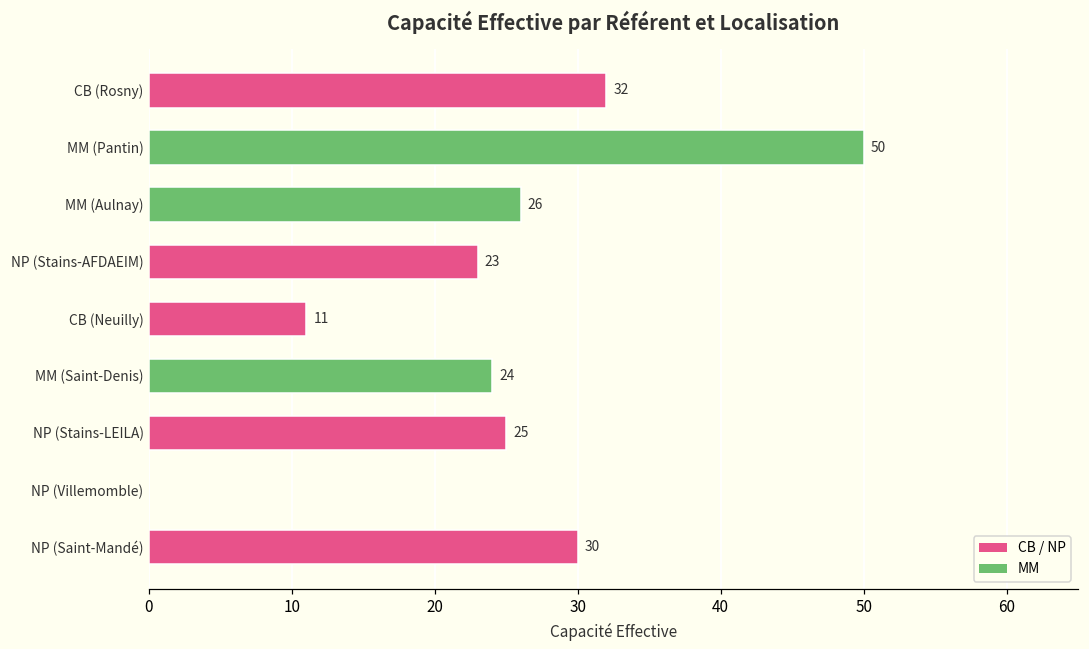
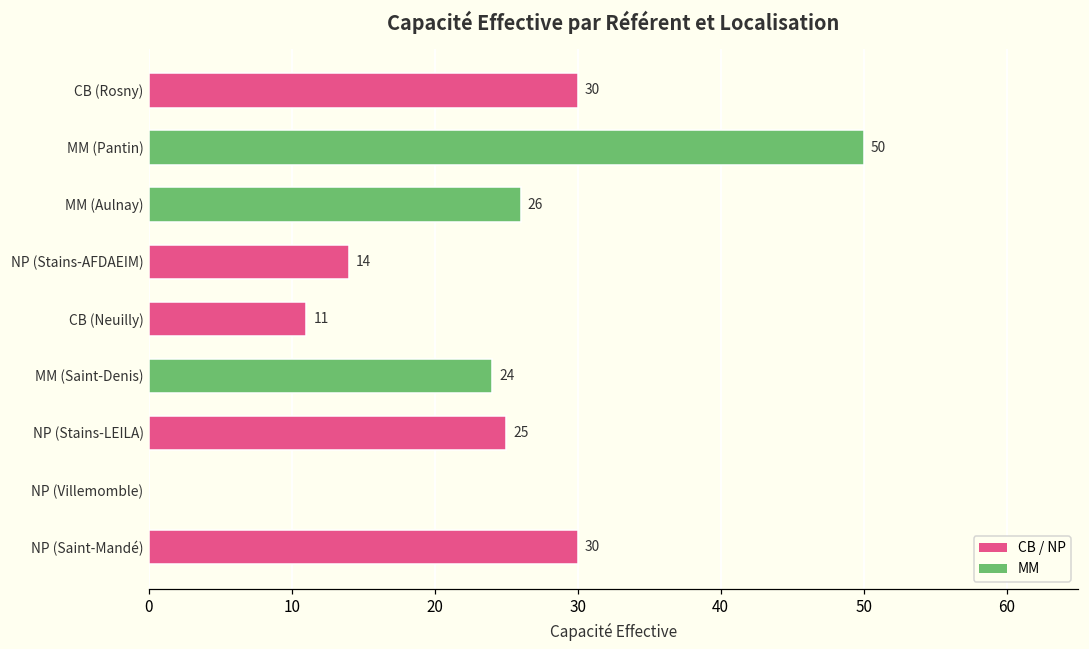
CB (Rosny): 32 -> 30
NP (Stains-AFDAEIM): 23 -> 14
